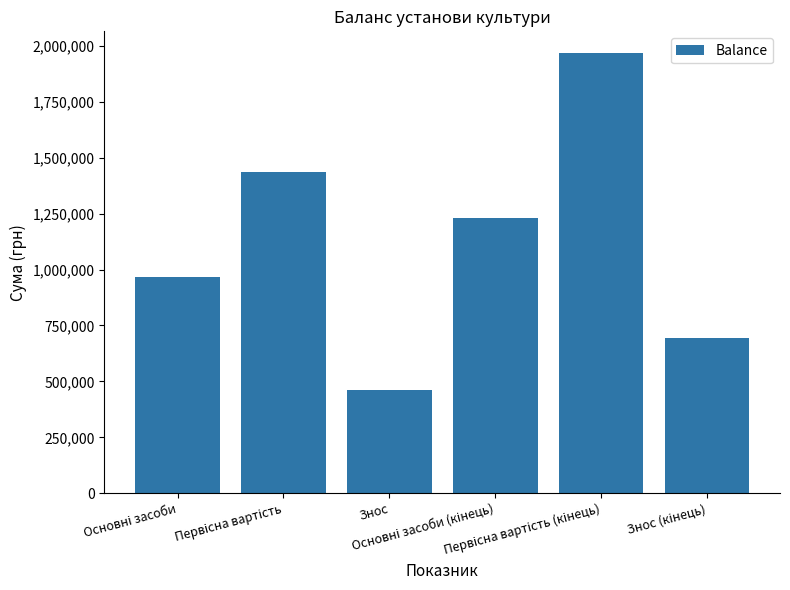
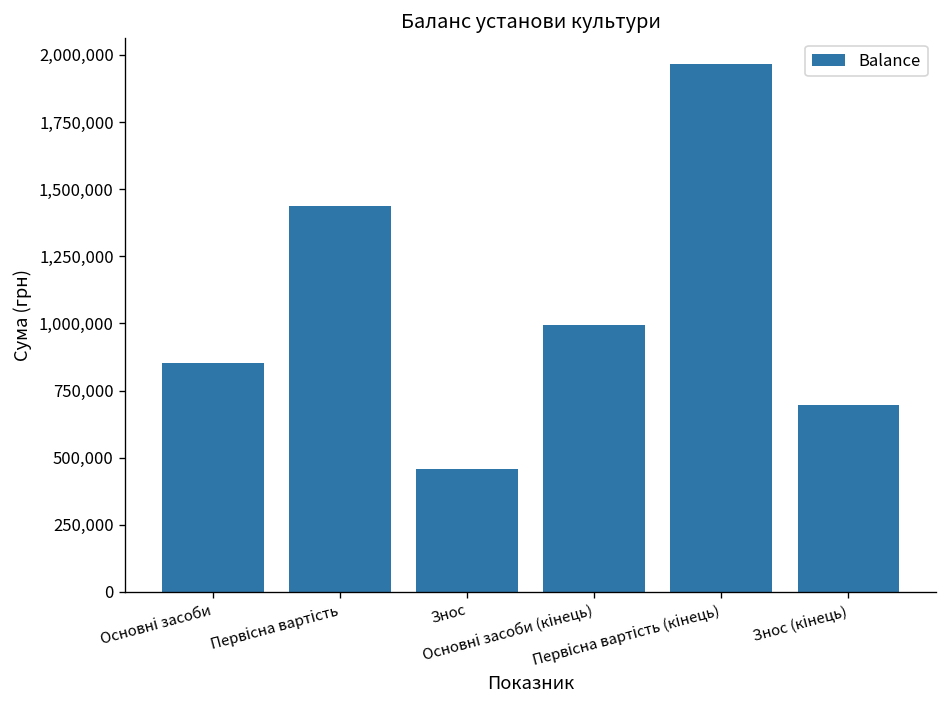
Основні засоби: 970,000 -> 850,000
Основні засоби (кінець): 1,230,000 -> 990,000
